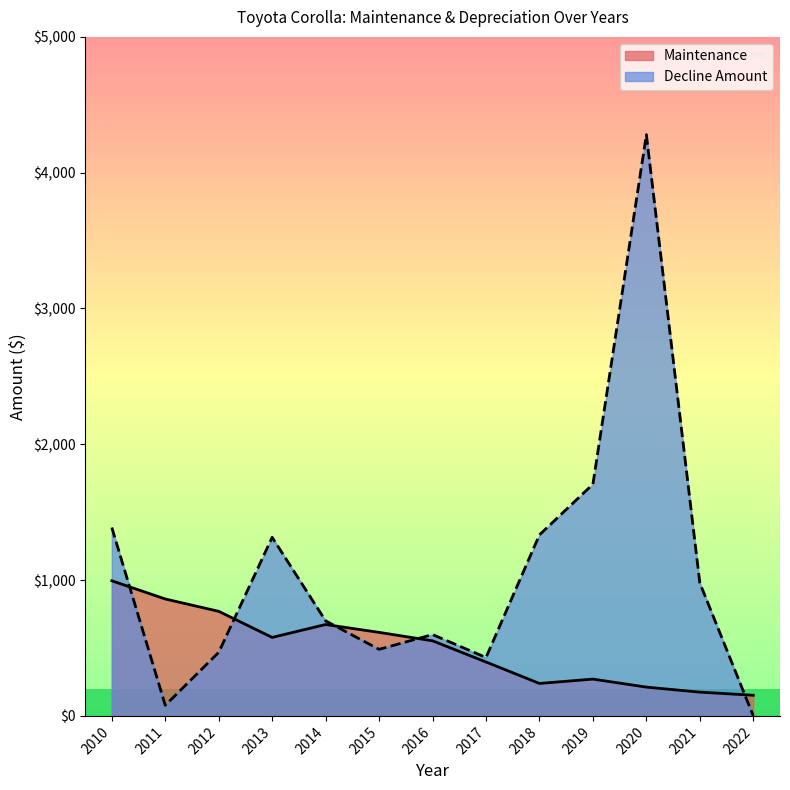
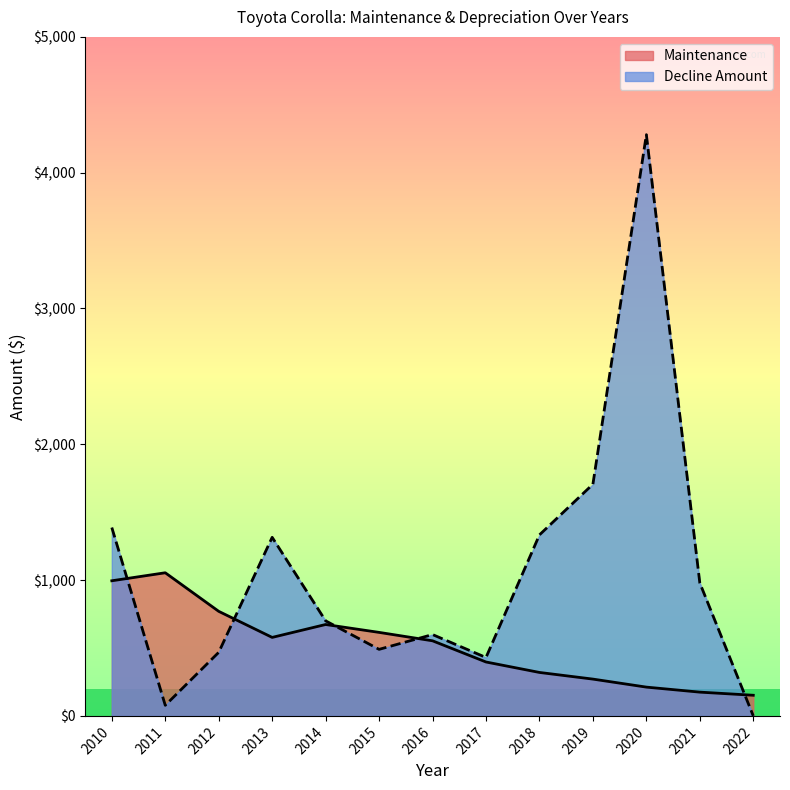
Maintenance, 2011: $860 -> $1,050
Maintenance, 2018: $240 -> $320
